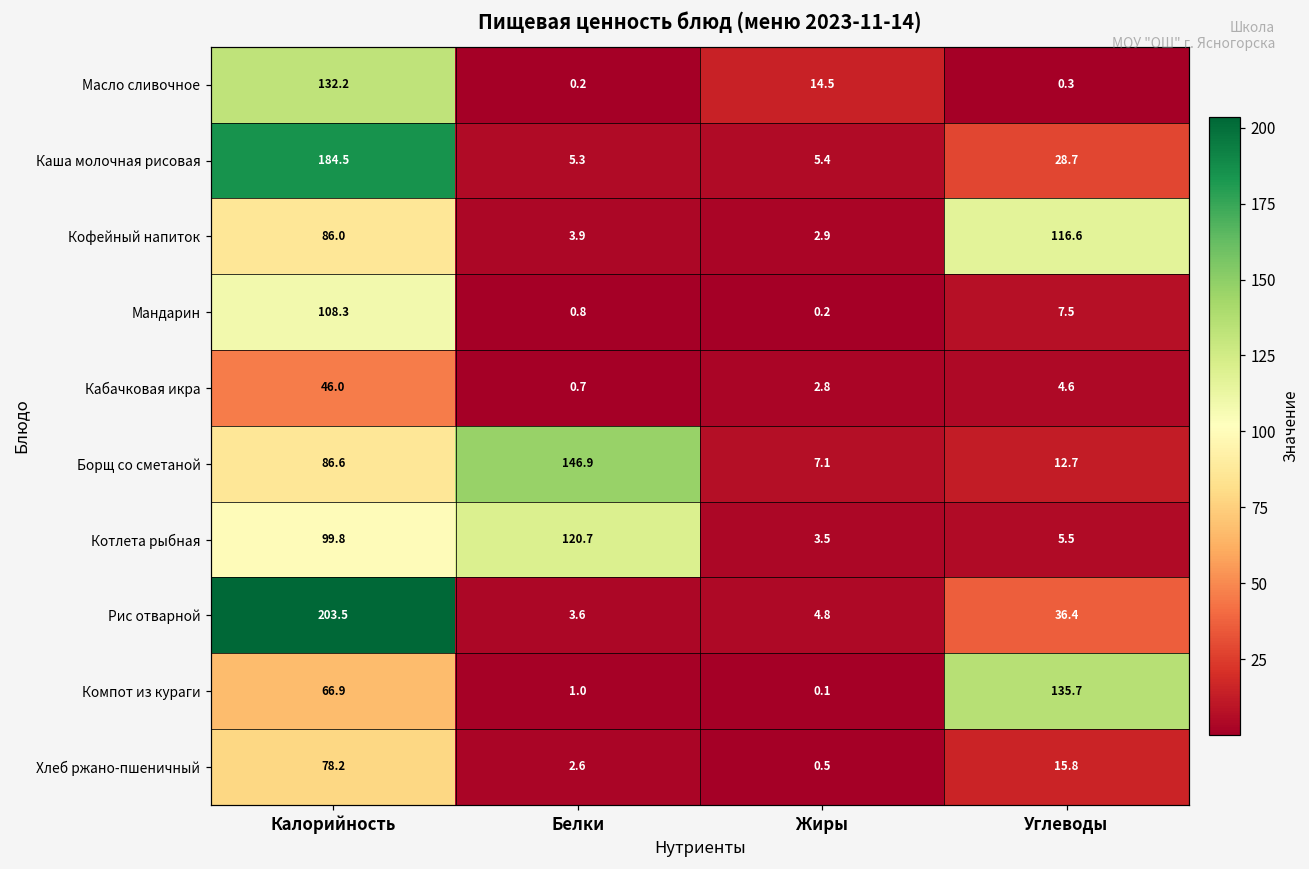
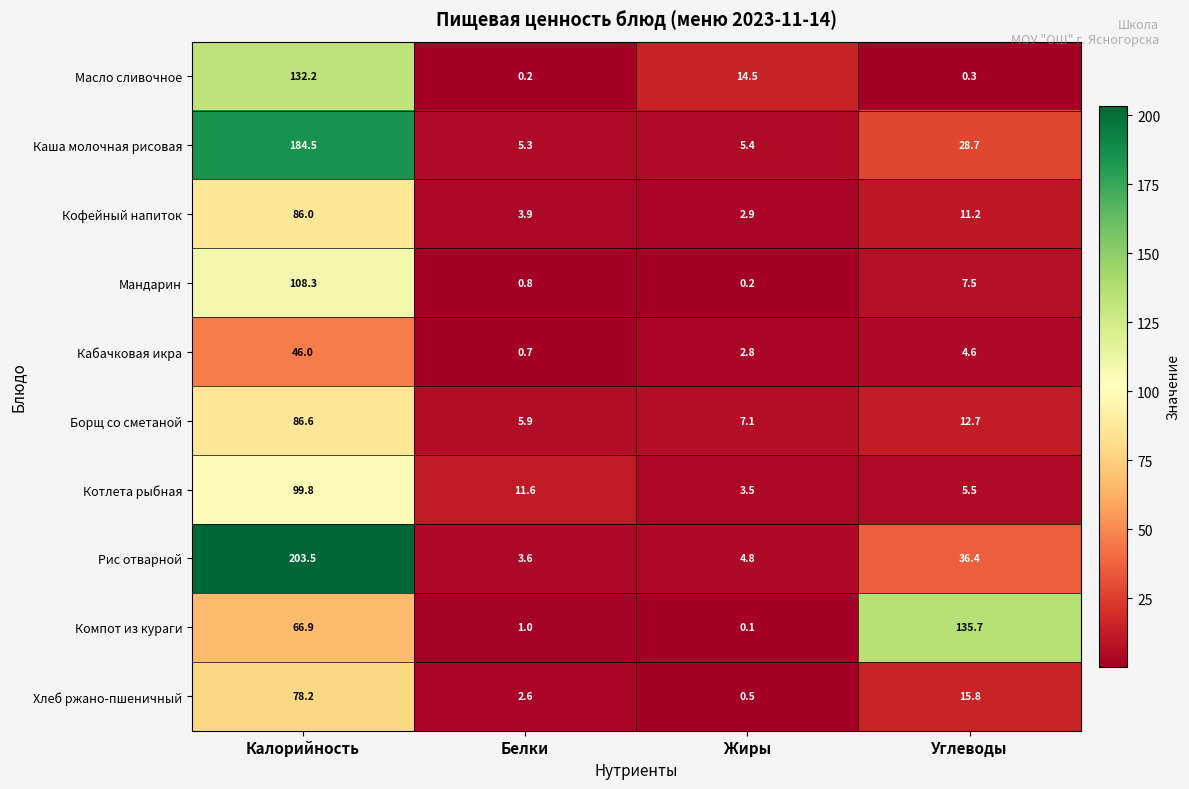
Кофейный напиток, Углеводы: 116.6 -> 11.2
Борщ со сметаной, Белки: 146.9 -> 5.9
Котлета рыбная, Белки: 120.7 -> 11.6
